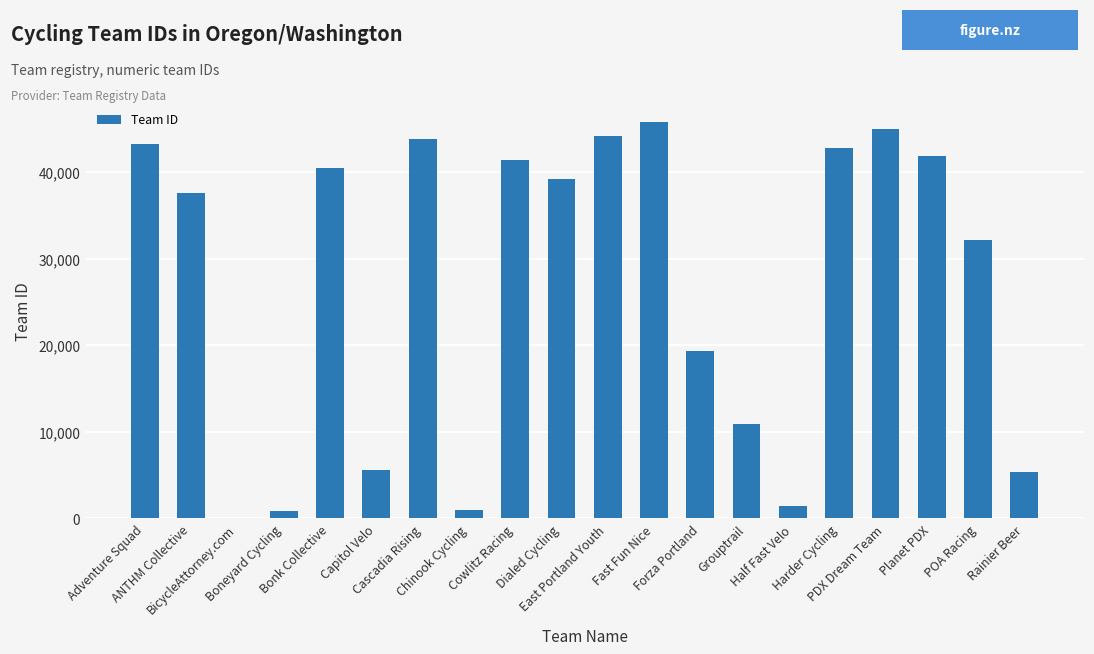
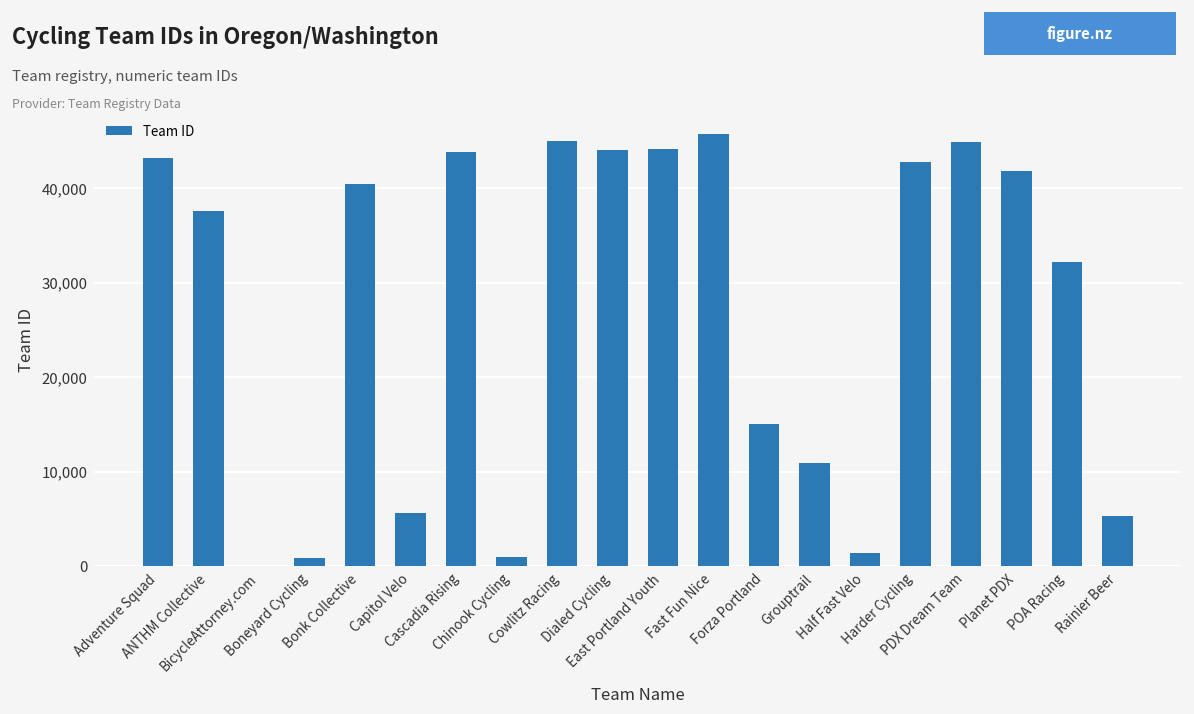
Cowlitz Racing: 41,000 -> 45,000
Dialed Cycling: 39,000 -> 44,000
Forza Portland: 19,000 -> 15,000
